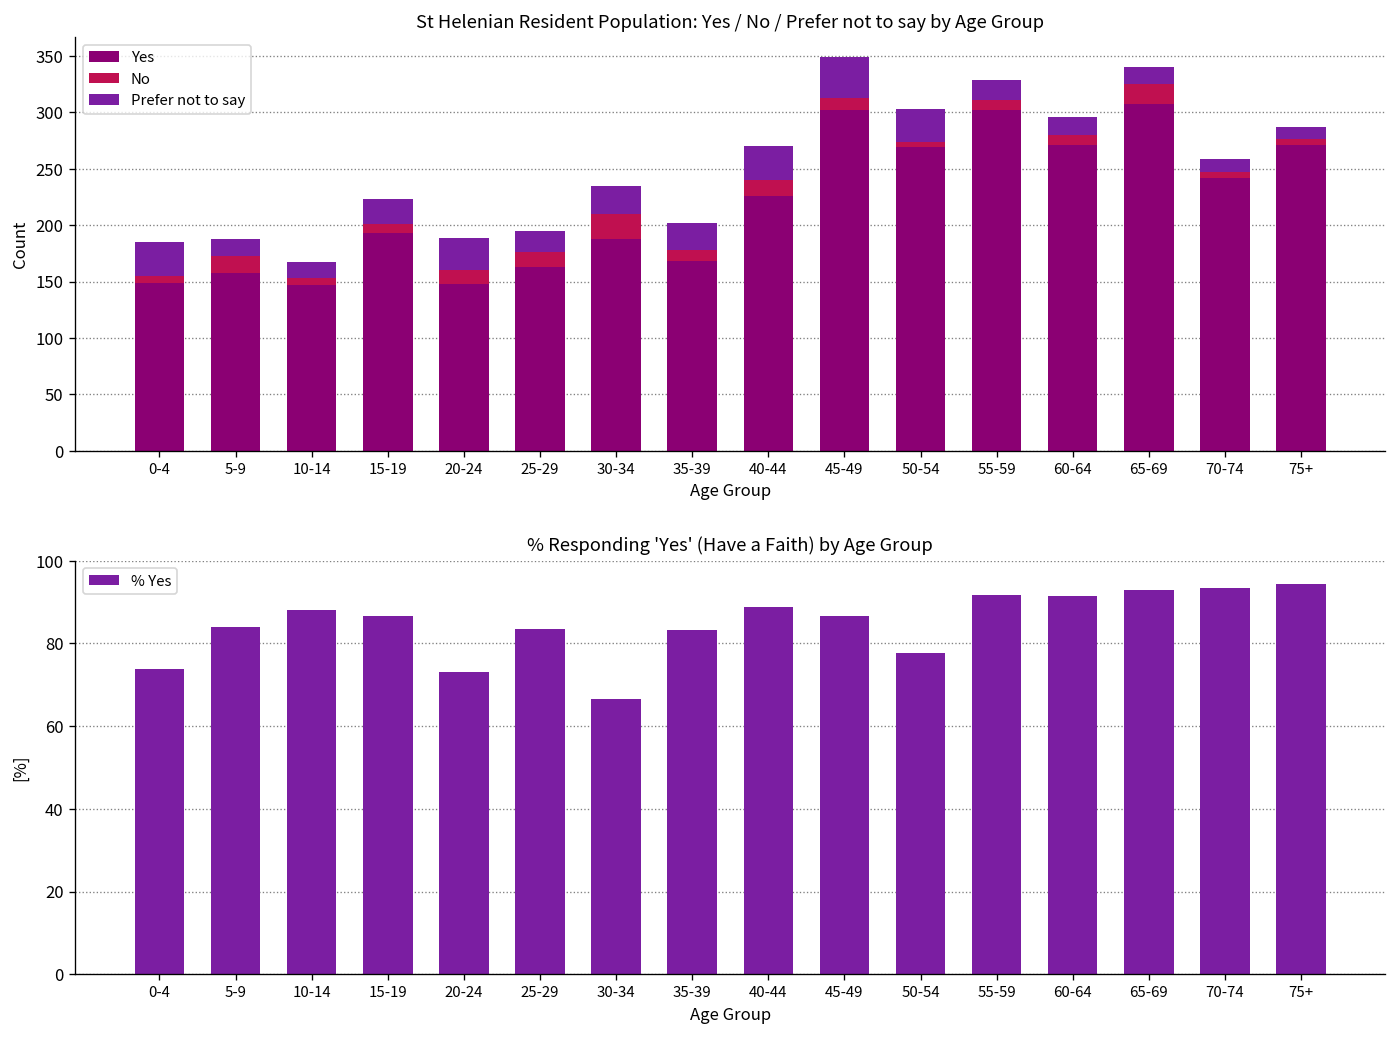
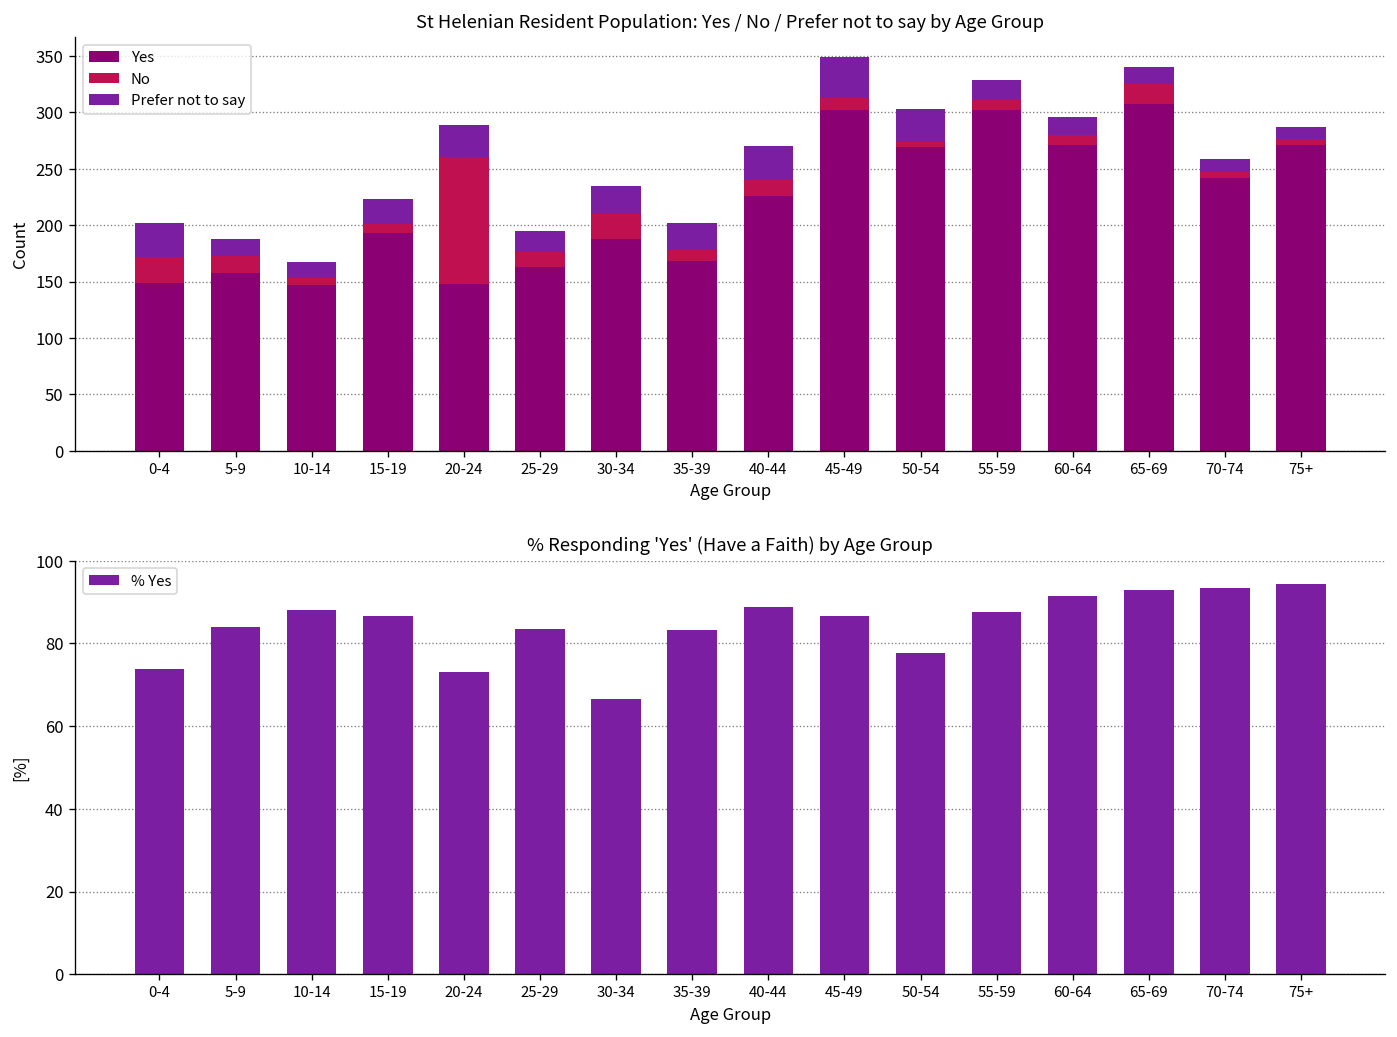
St Helenian Resident Population: Yes / No / Prefer not to say by Age Group, No, 0-4: 10 -> 20
St Helenian Resident Population: Yes / No / Prefer not to say by Age Group, No, 20-24: 10 -> 110
% Responding 'Yes' (Have a Faith) by Age Group, 55-59: 92 -> 88
